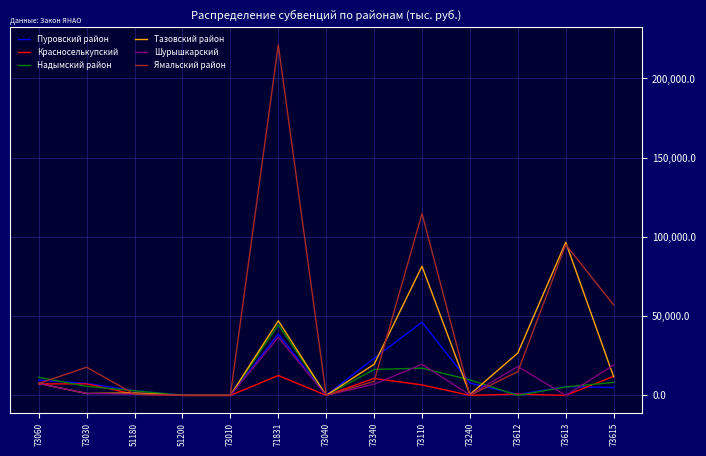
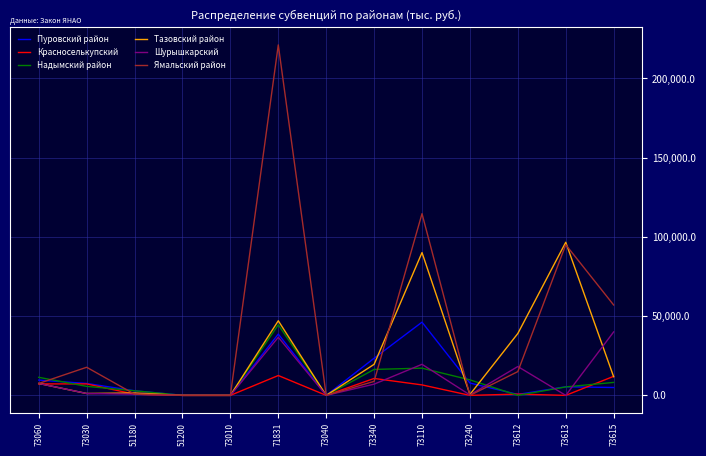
Тазовский район, 73110: 81,000 -> 90,000
Тазовский район, 73612: 27,000 -> 39,000
Шурышкарский, 73615: 19,000 -> 40,000
